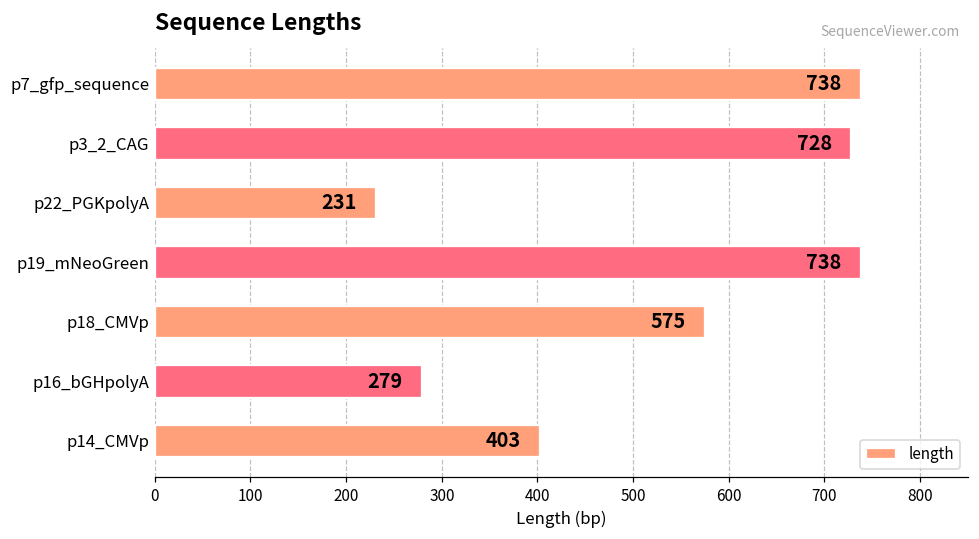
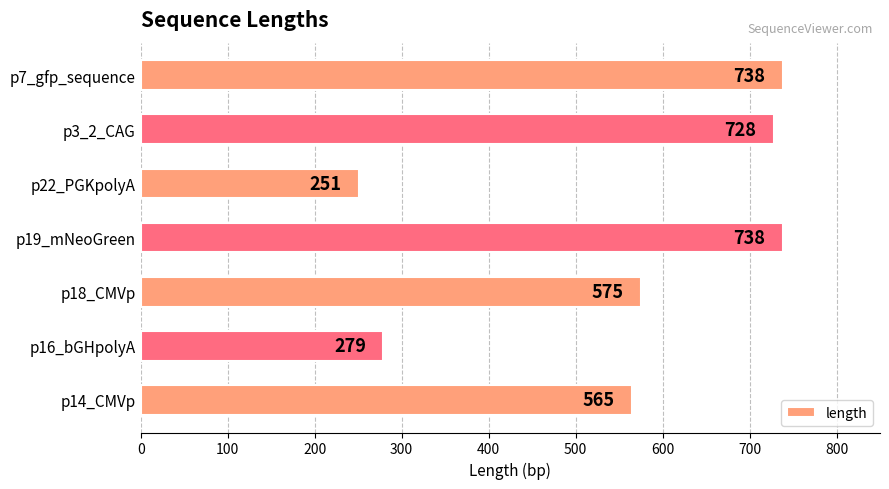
p22_PGKpolyA: 231 -> 251
p14_CMVp: 403 -> 565
